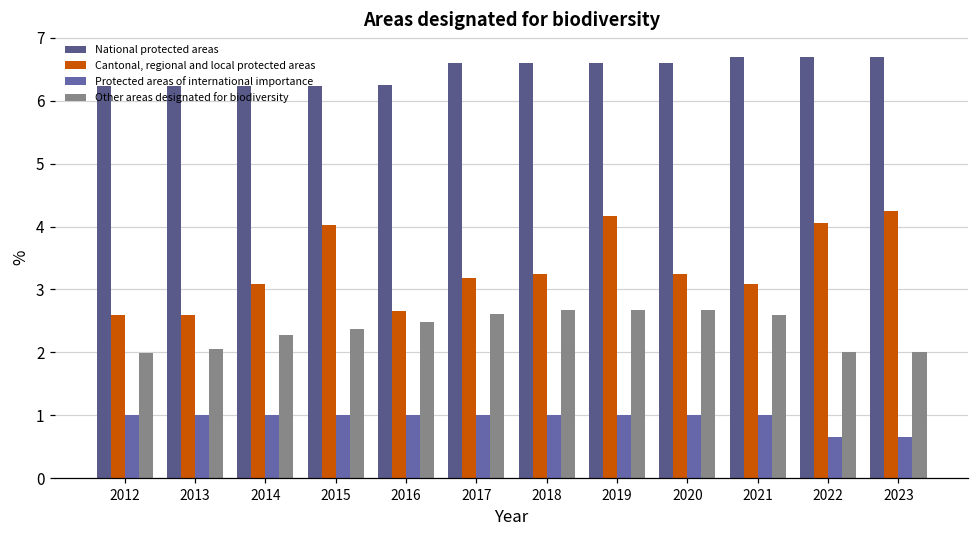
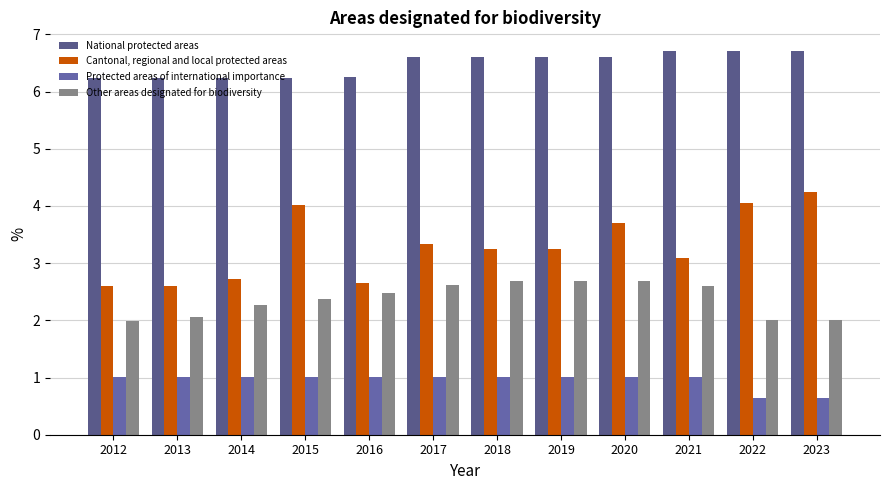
Cantonal, regional and local protected areas, 2014: 3.1 -> 2.7
Cantonal, regional and local protected areas, 2017: 3.2 -> 3.3
Cantonal, regional and local protected areas, 2019: 4.2 -> 3.3
Cantonal, regional and local protected areas, 2020: 3.3 -> 3.7
